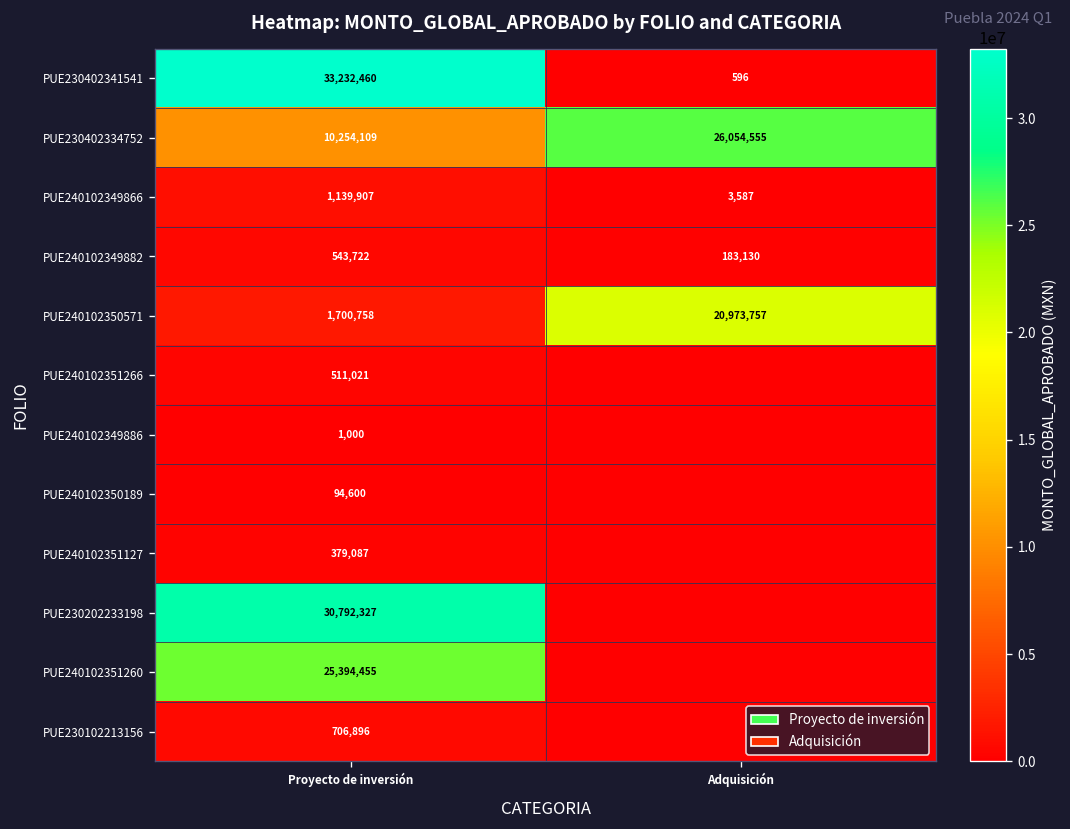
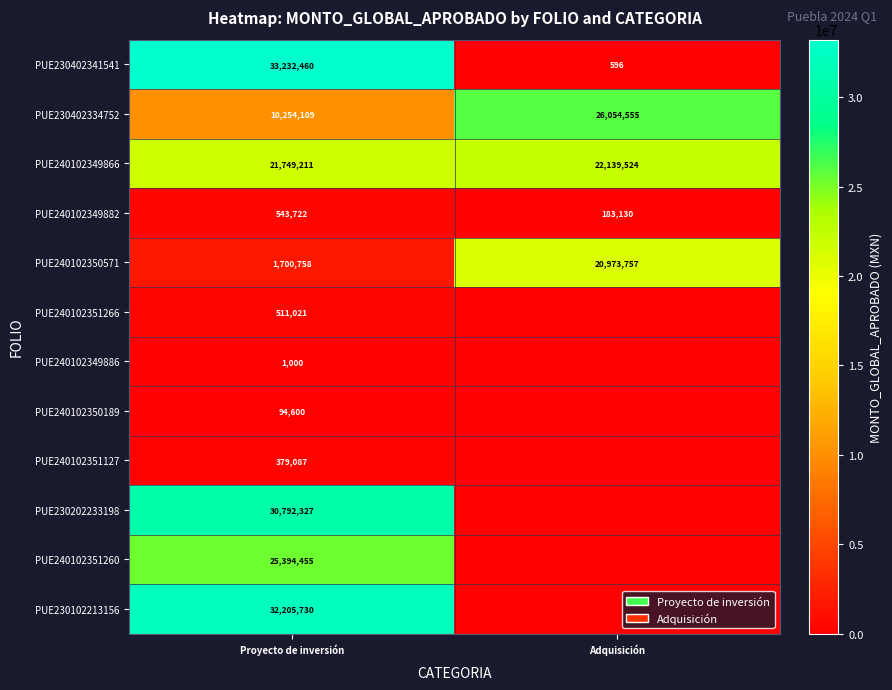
PUE240102349866, Proyecto de inversión: 1,139,907 -> 21,749,211
PUE240102349866, Adquisición: 3,587 -> 22,139,524
PUE230102213156, Proyecto de inversión: 706,896 -> 32,205,730
